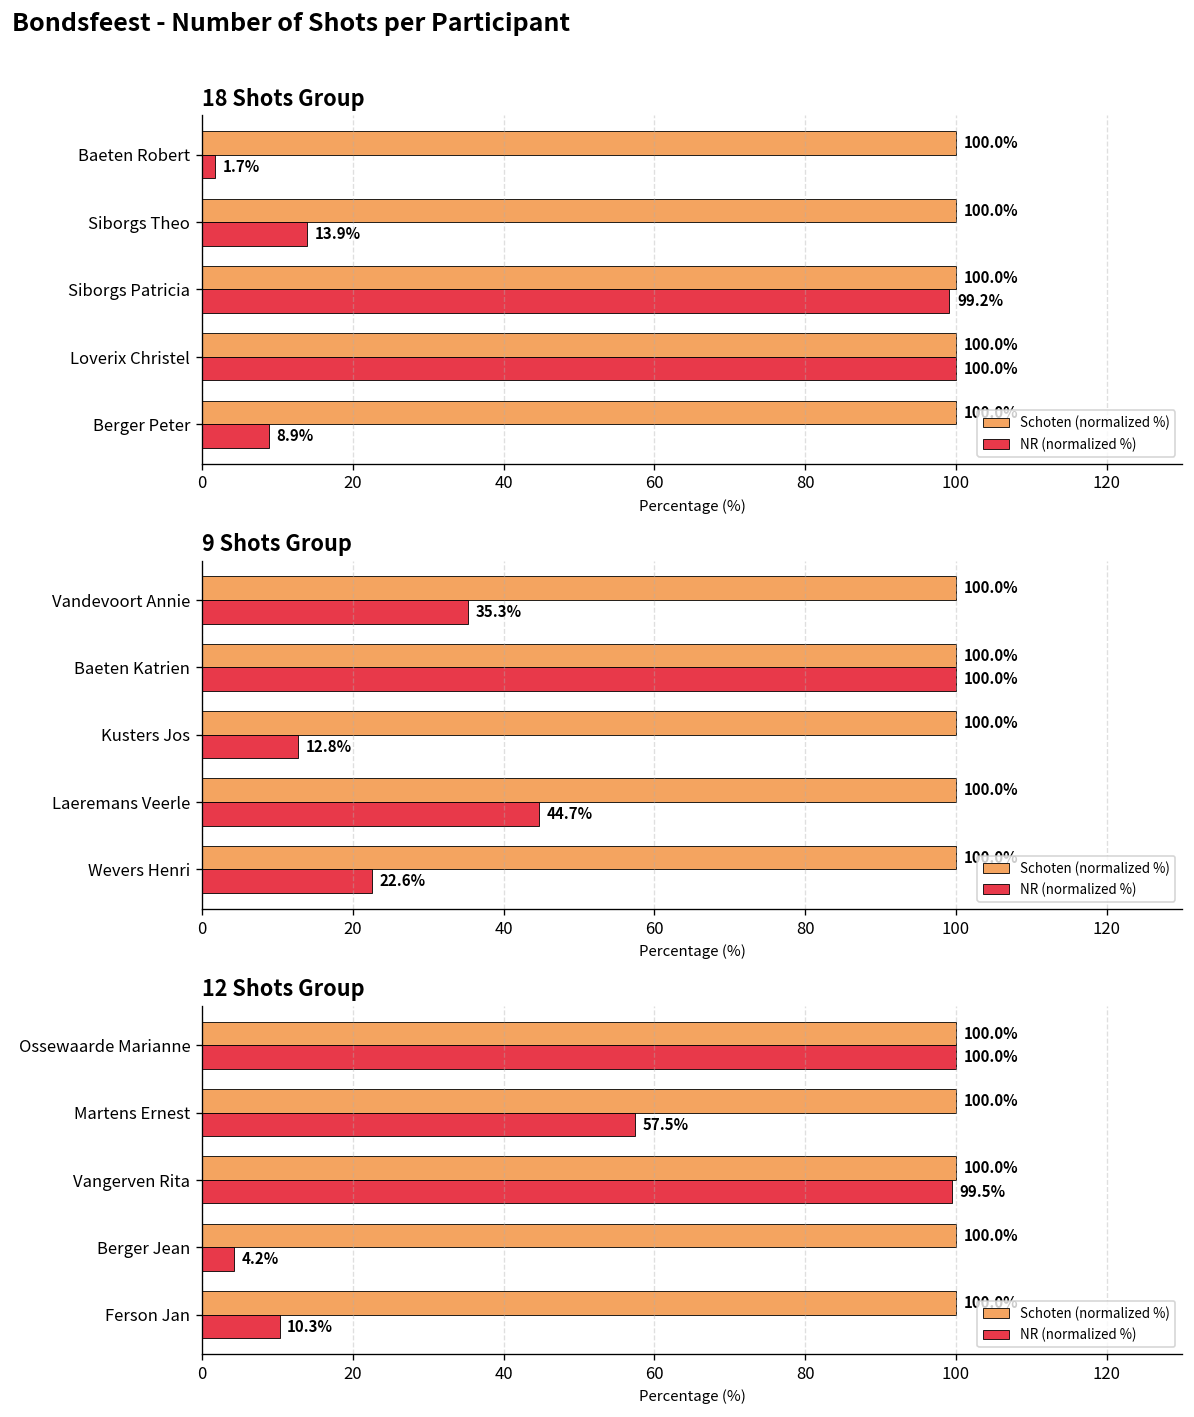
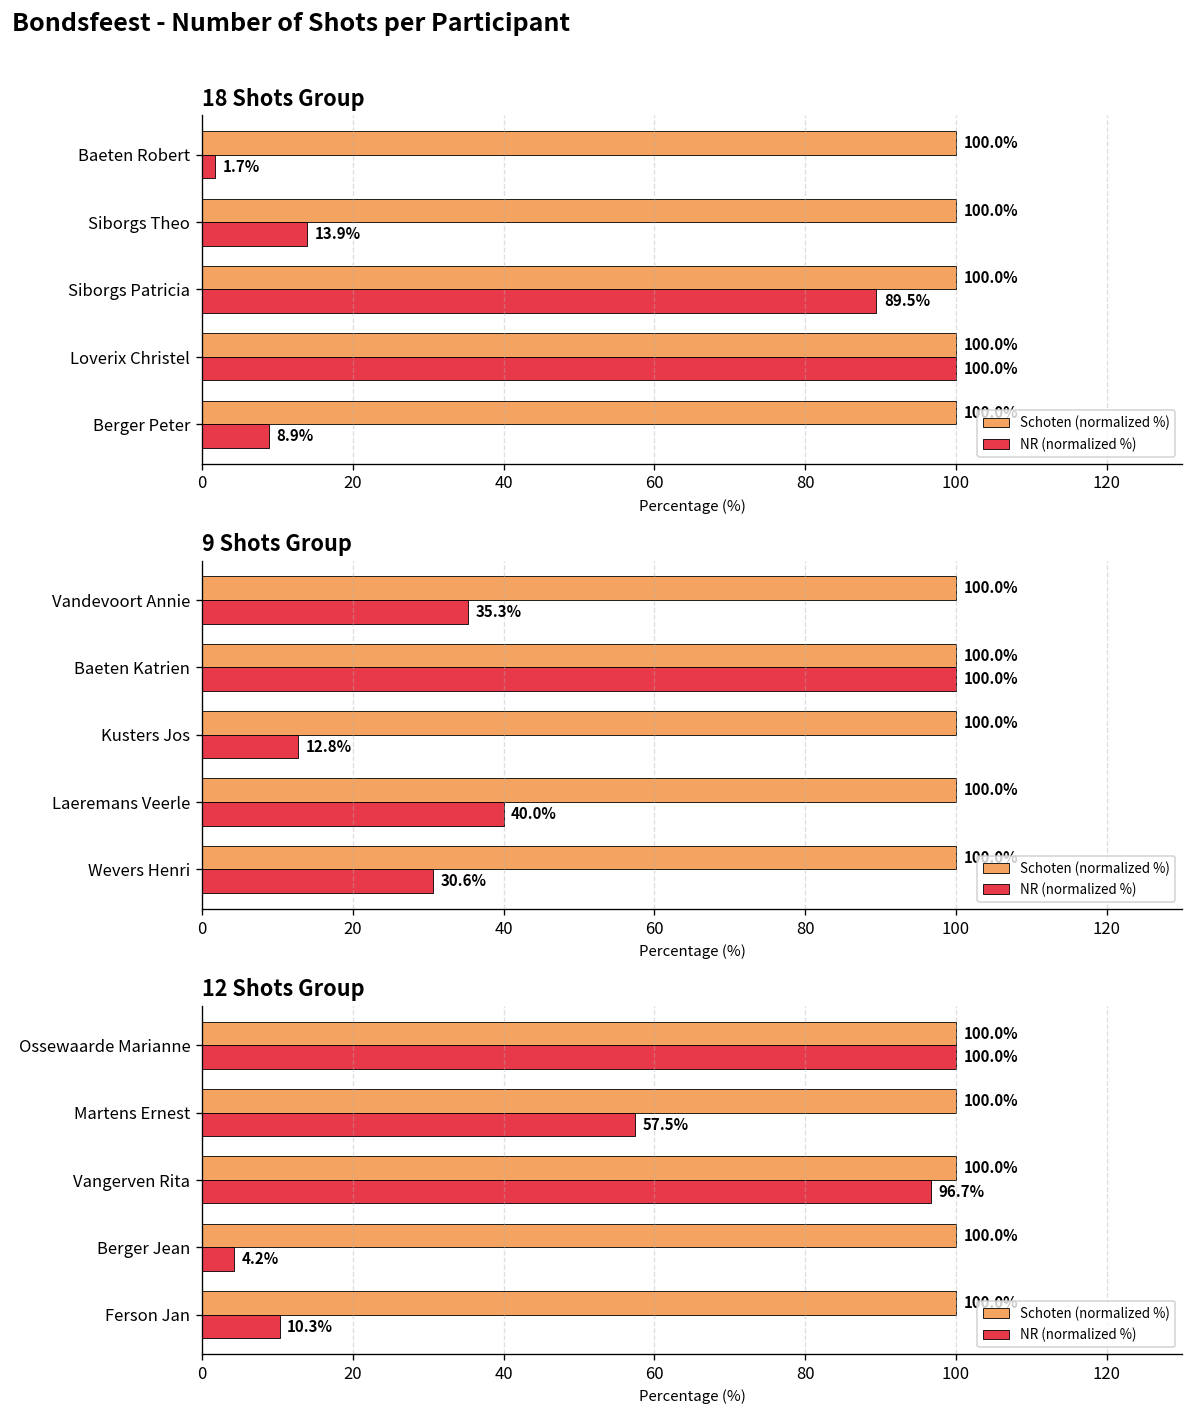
18 Shots Group, NR (normalized %), Siborgs Patricia: 99.2% -> 89.5%
9 Shots Group, NR (normalized %), Laeremans Veerle: 44.7% -> 40.0%
9 Shots Group, NR (normalized %), Wevers Henri: 22.6% -> 30.6%
12 Shots Group, NR (normalized %), Vangerven Rita: 99.5% -> 96.7%
